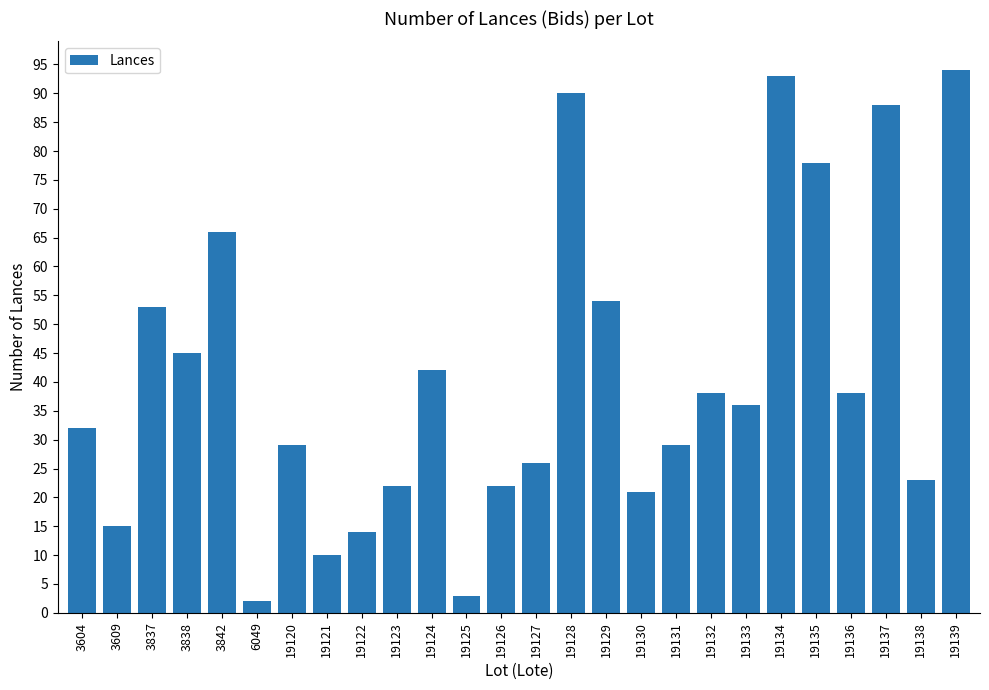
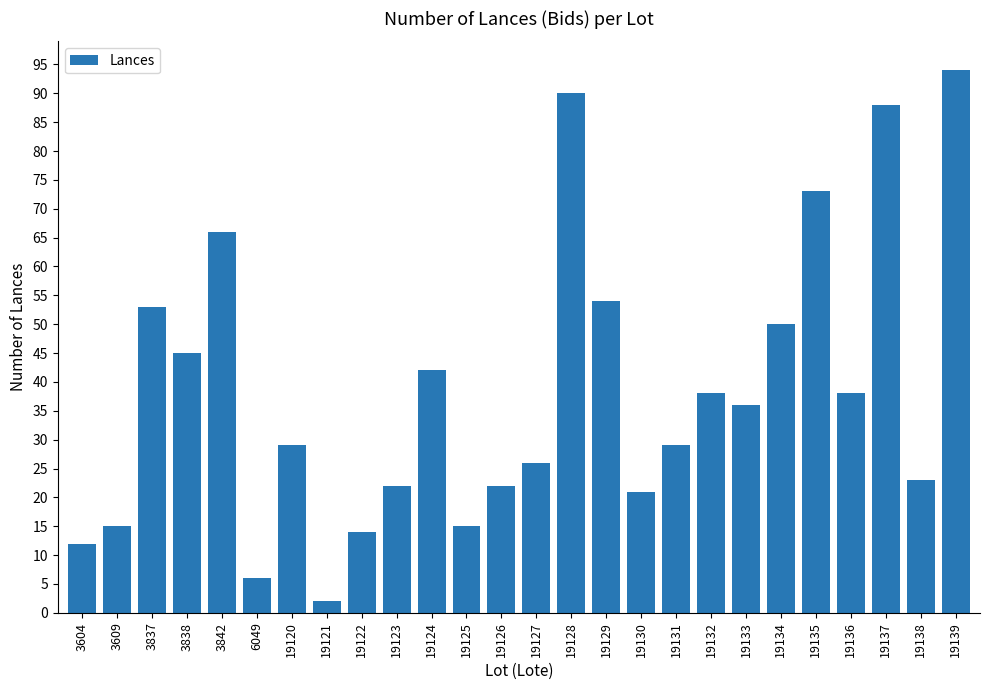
3604: 32 -> 12
6049: 2 -> 6
19121: 10 -> 2
19125: 3 -> 15
19134: 93 -> 50
19135: 78 -> 73
